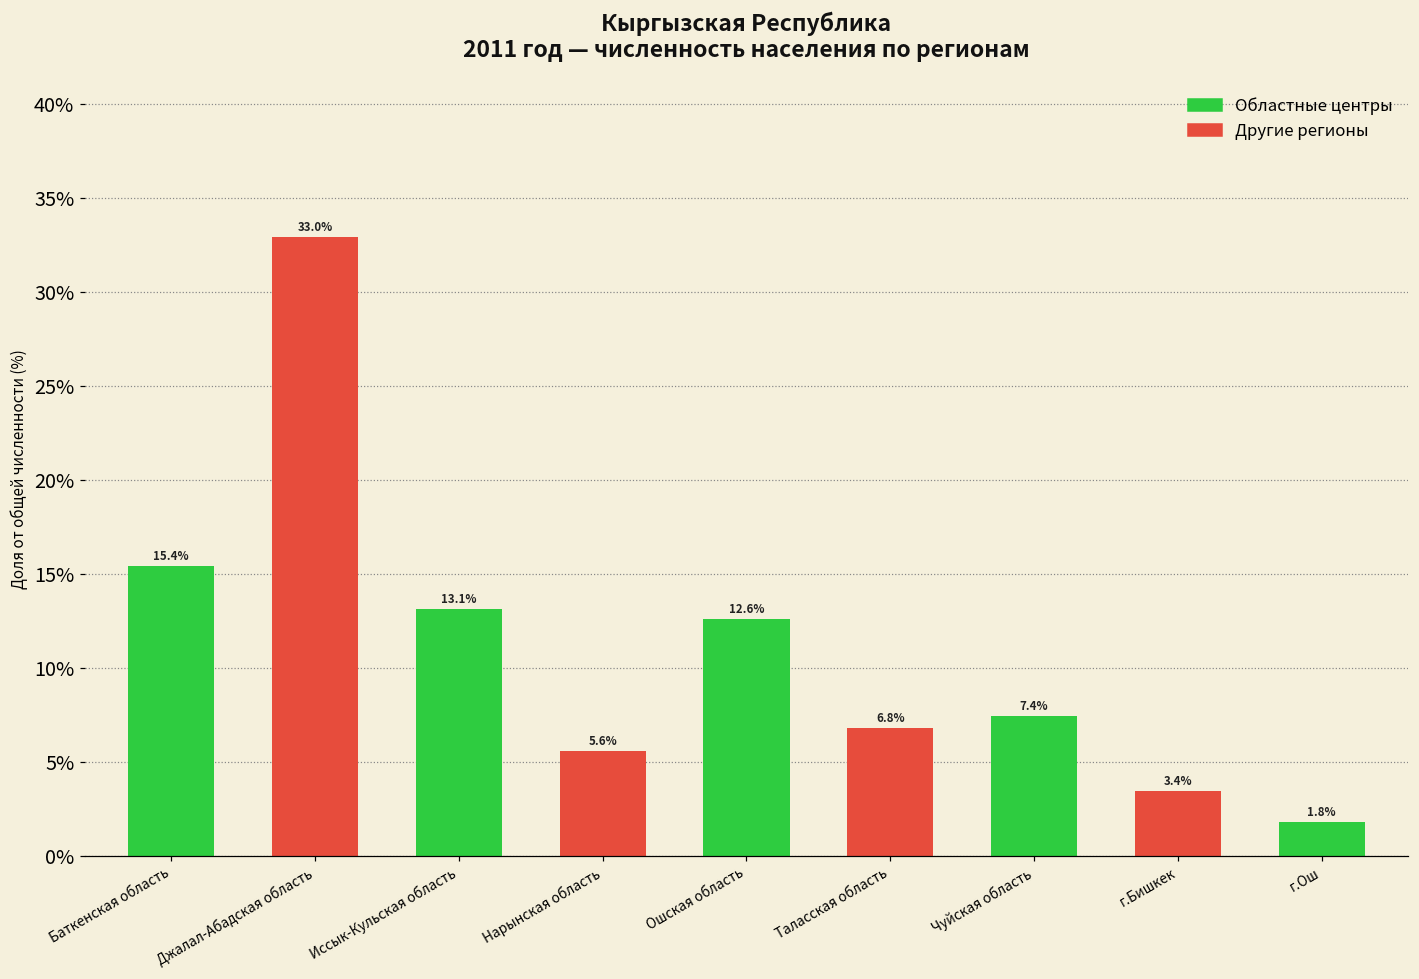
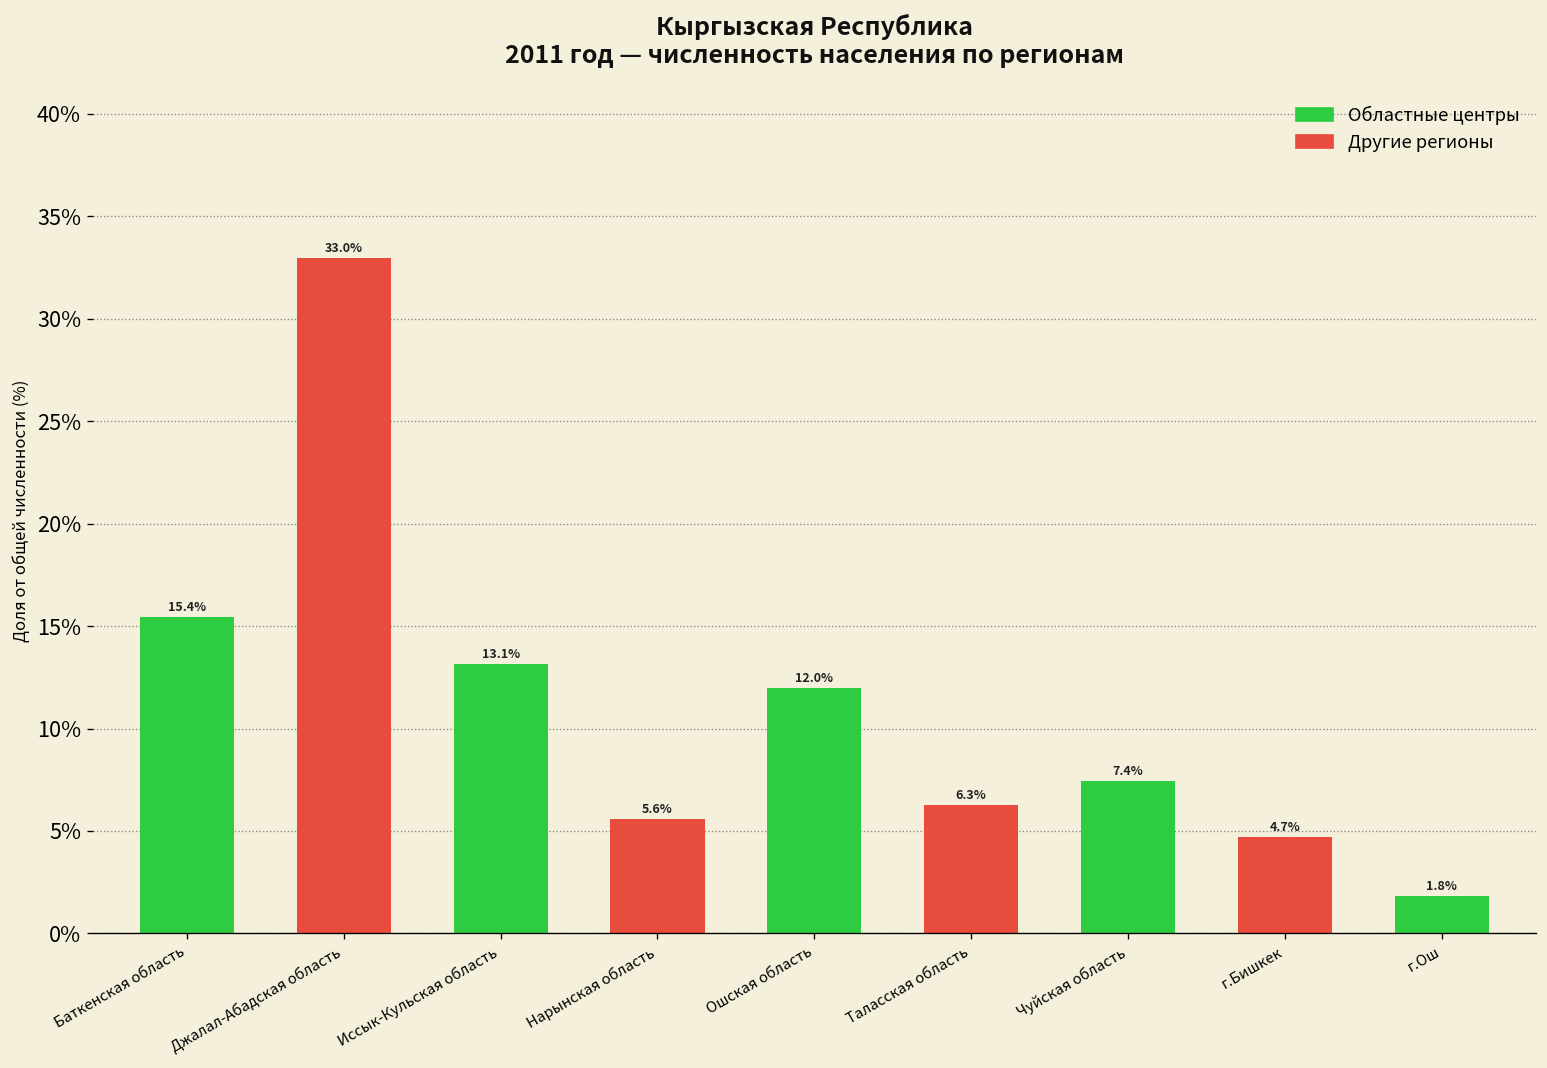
Ошская область: 12.6% -> 12.0%
Таласская область: 6.8% -> 6.3%
г.Бишкек: 3.4% -> 4.7%
